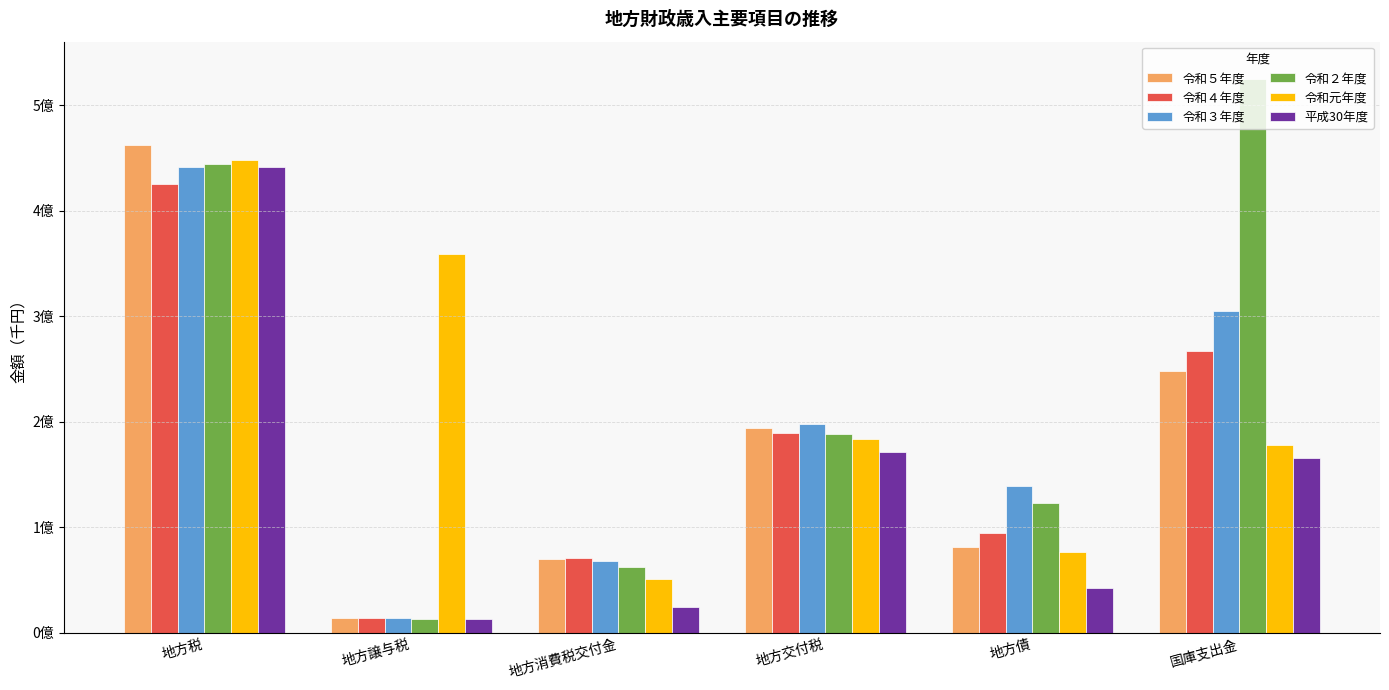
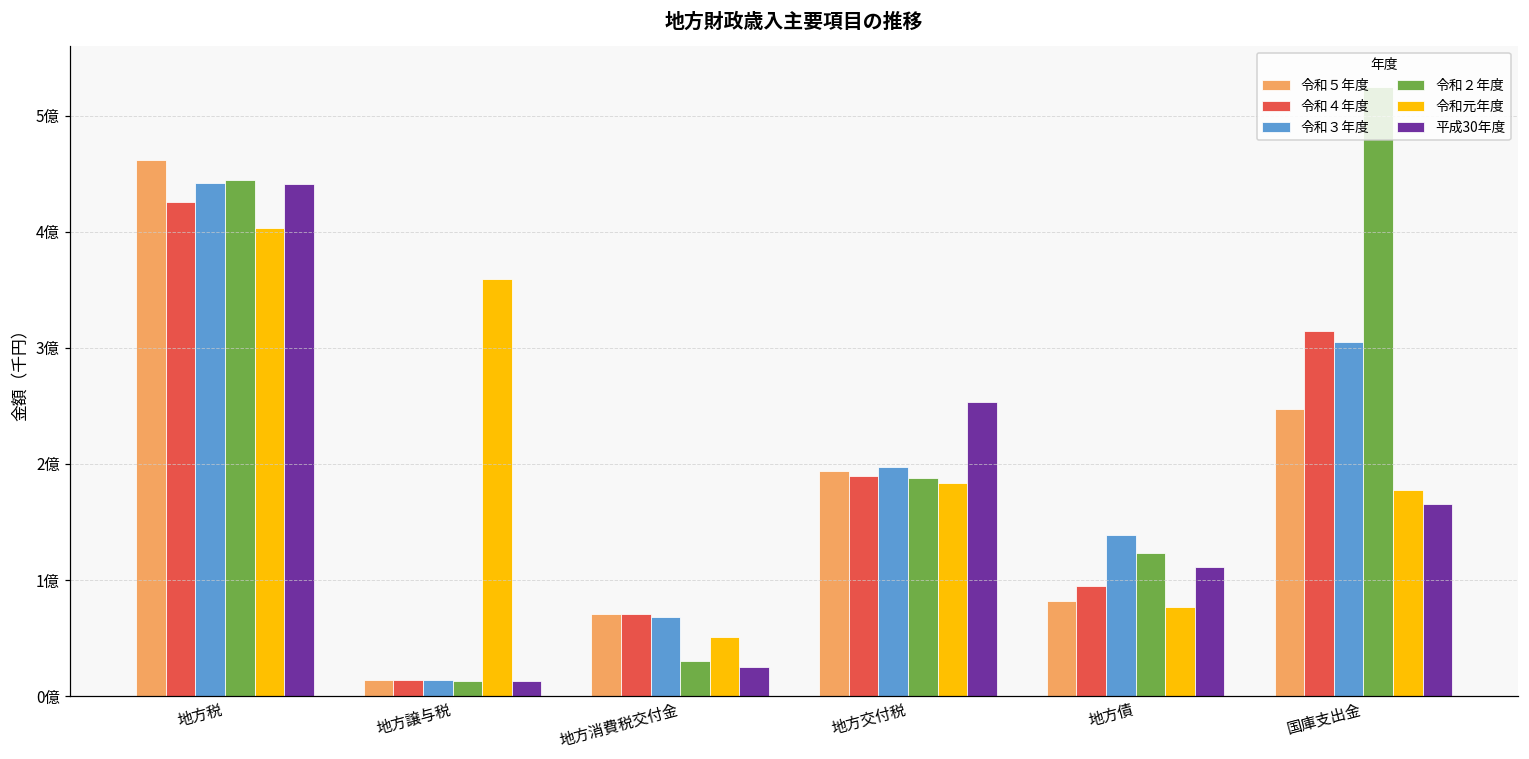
令和元年度, 地方税: 4.48億 -> 4.03億
令和２年度, 地方消費税交付金: 0.63億 -> 0.30億
平成30年度, 地方交付税: 1.71億 -> 2.53億
平成30年度, 地方債: 0.42億 -> 1.11億
令和４年度, 国庫支出金: 2.67億 -> 3.15億
